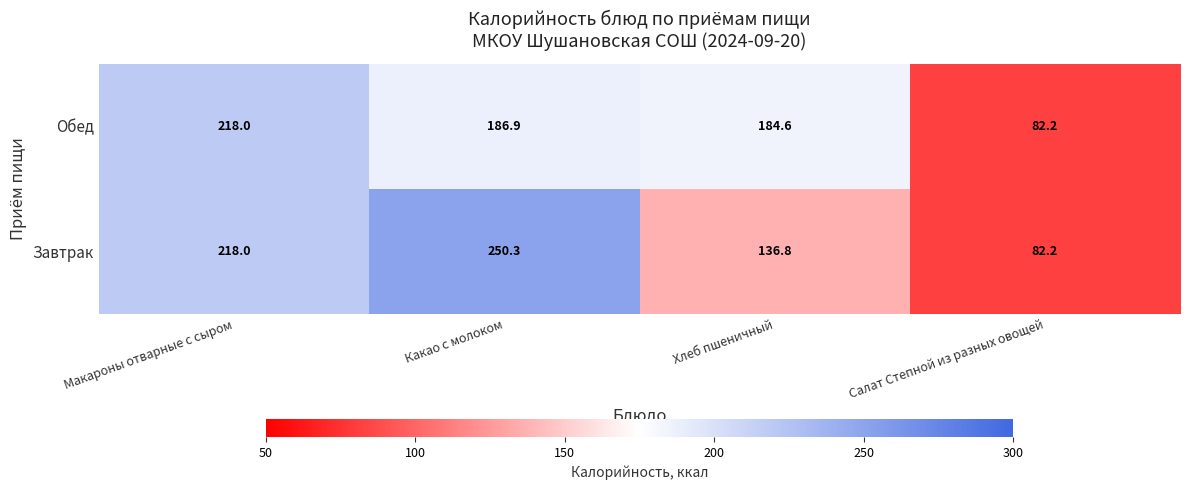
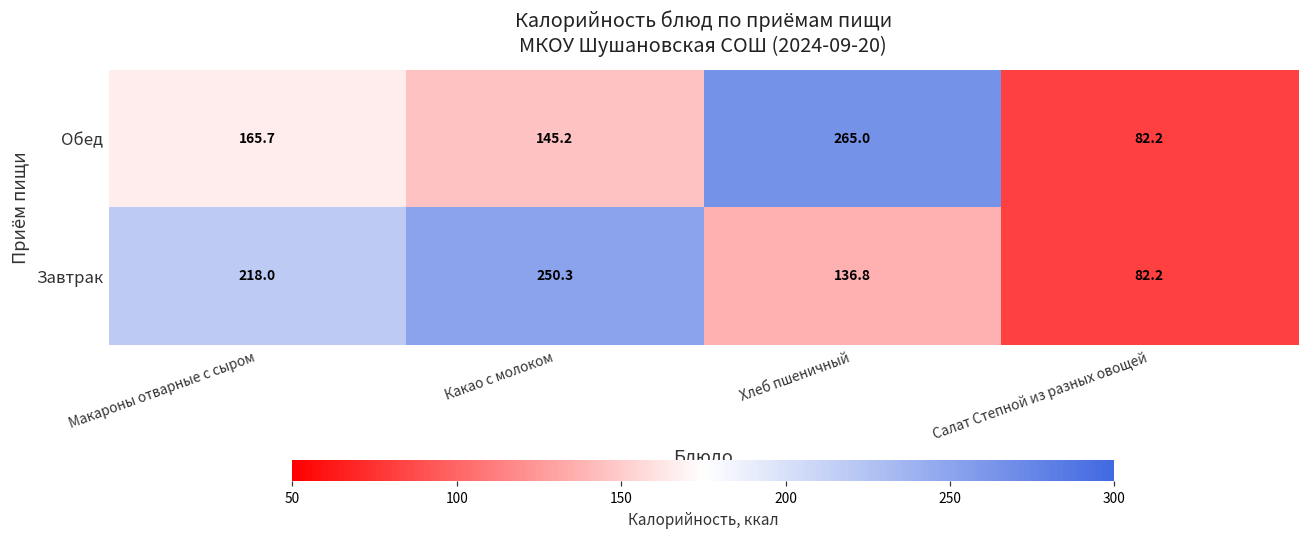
Обед, Макароны отварные с сыром: 218.0 -> 165.7
Обед, Какао с молоком: 186.9 -> 145.2
Обед, Хлеб пшеничный: 184.6 -> 265.0
